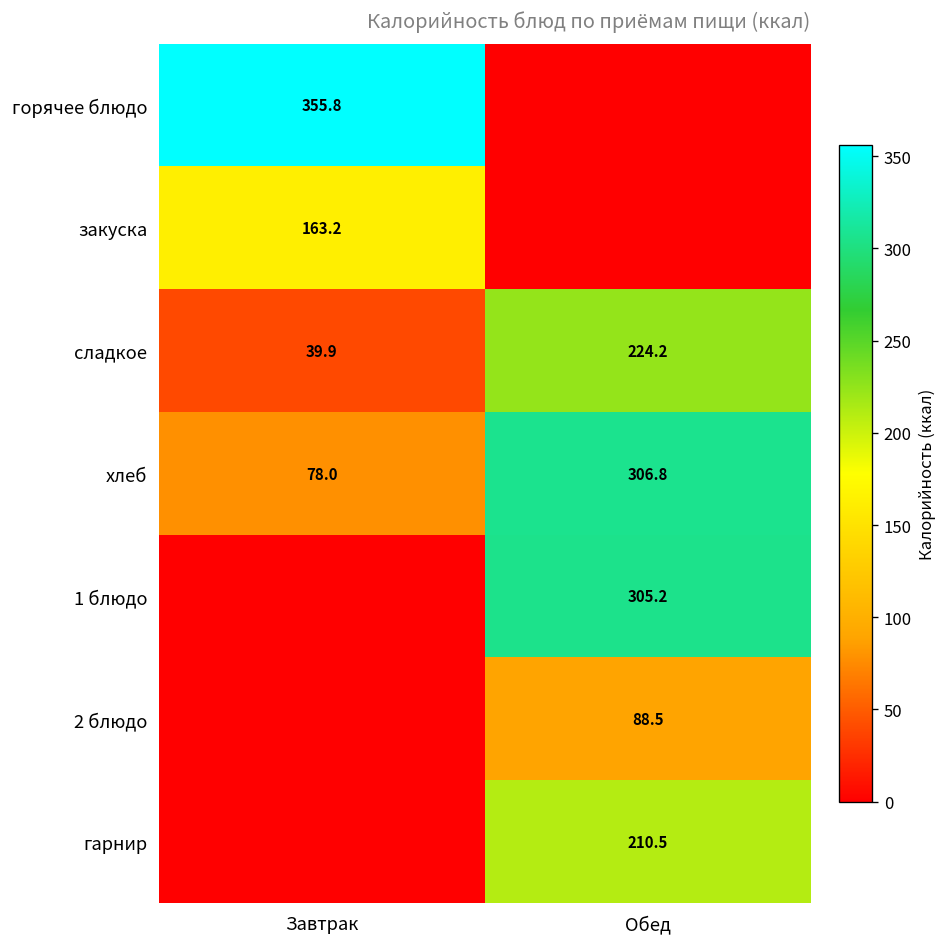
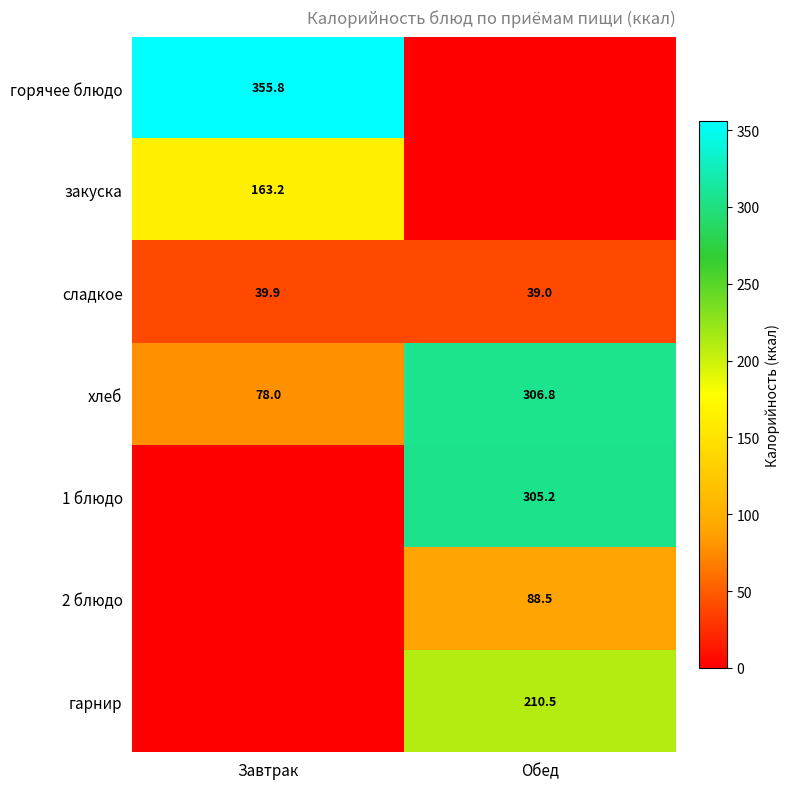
сладкое, Обед: 224.2 -> 39.0
